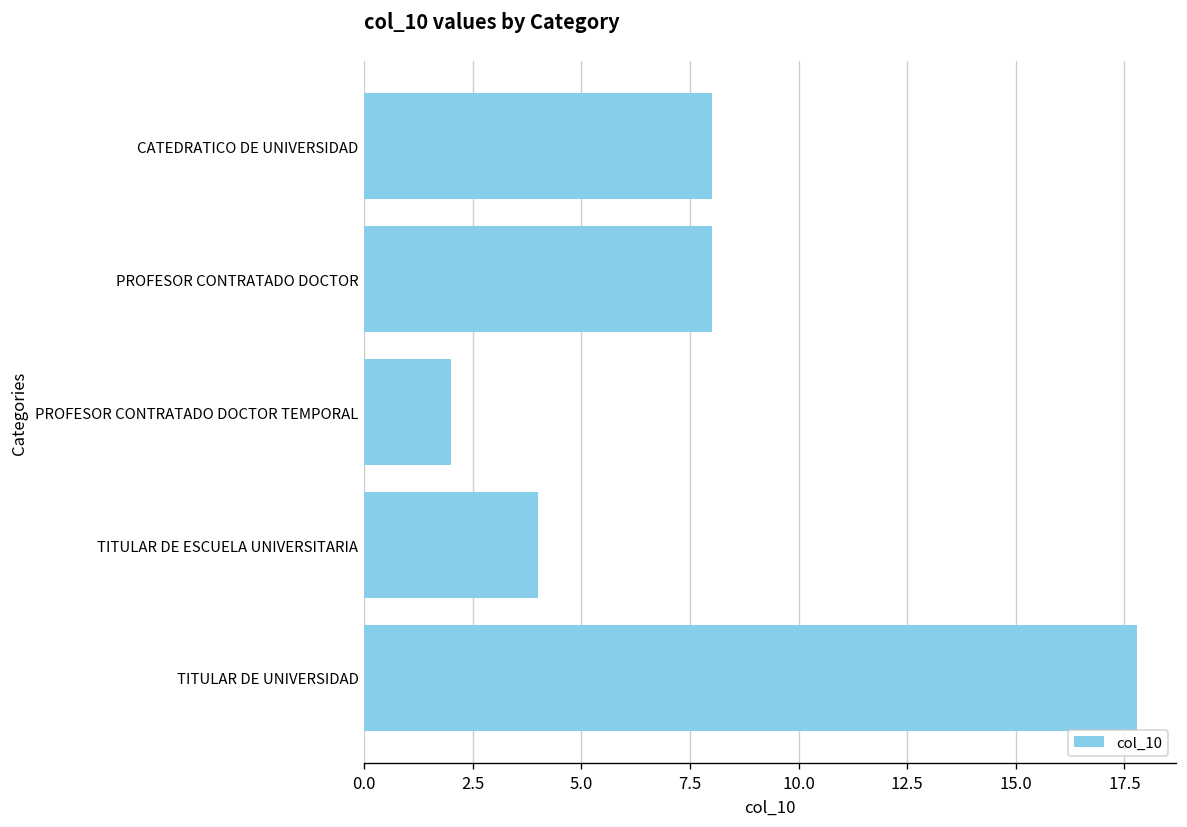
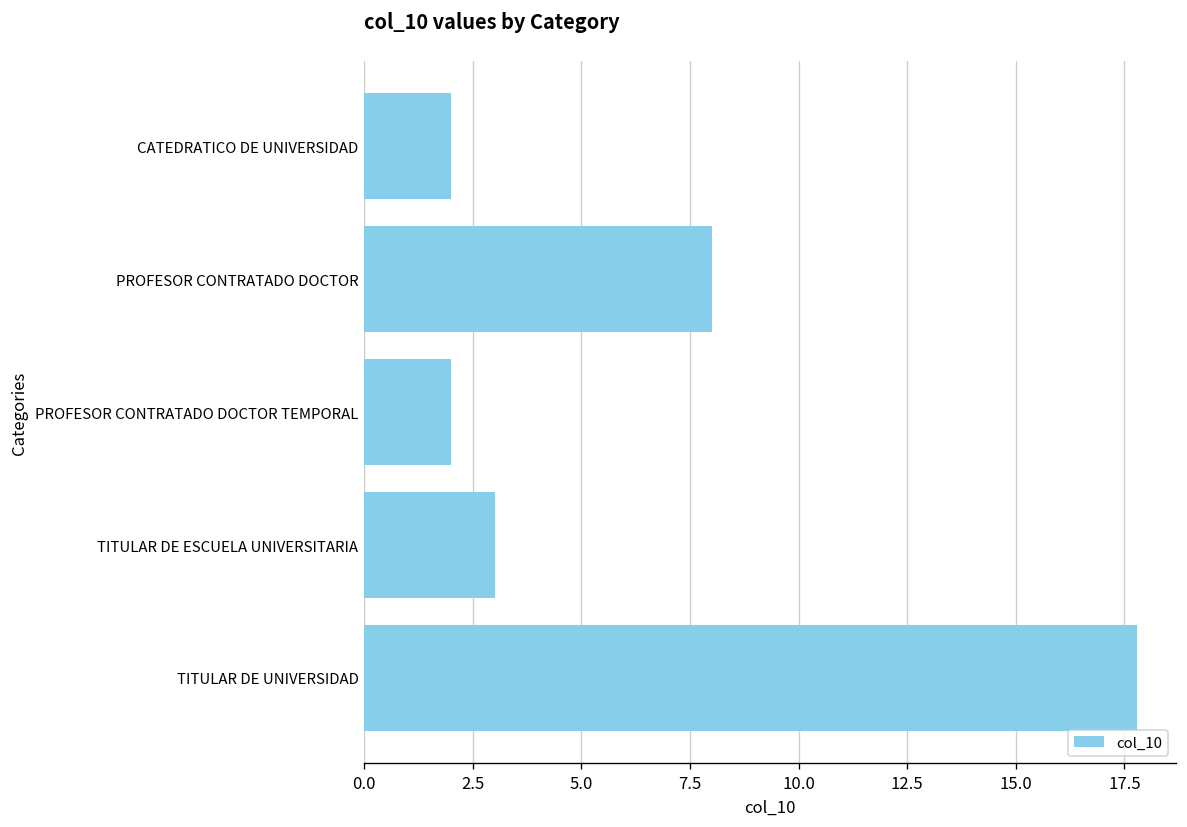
CATEDRATICO DE UNIVERSIDAD: 8 -> 2
TITULAR DE ESCUELA UNIVERSITARIA: 4 -> 3
